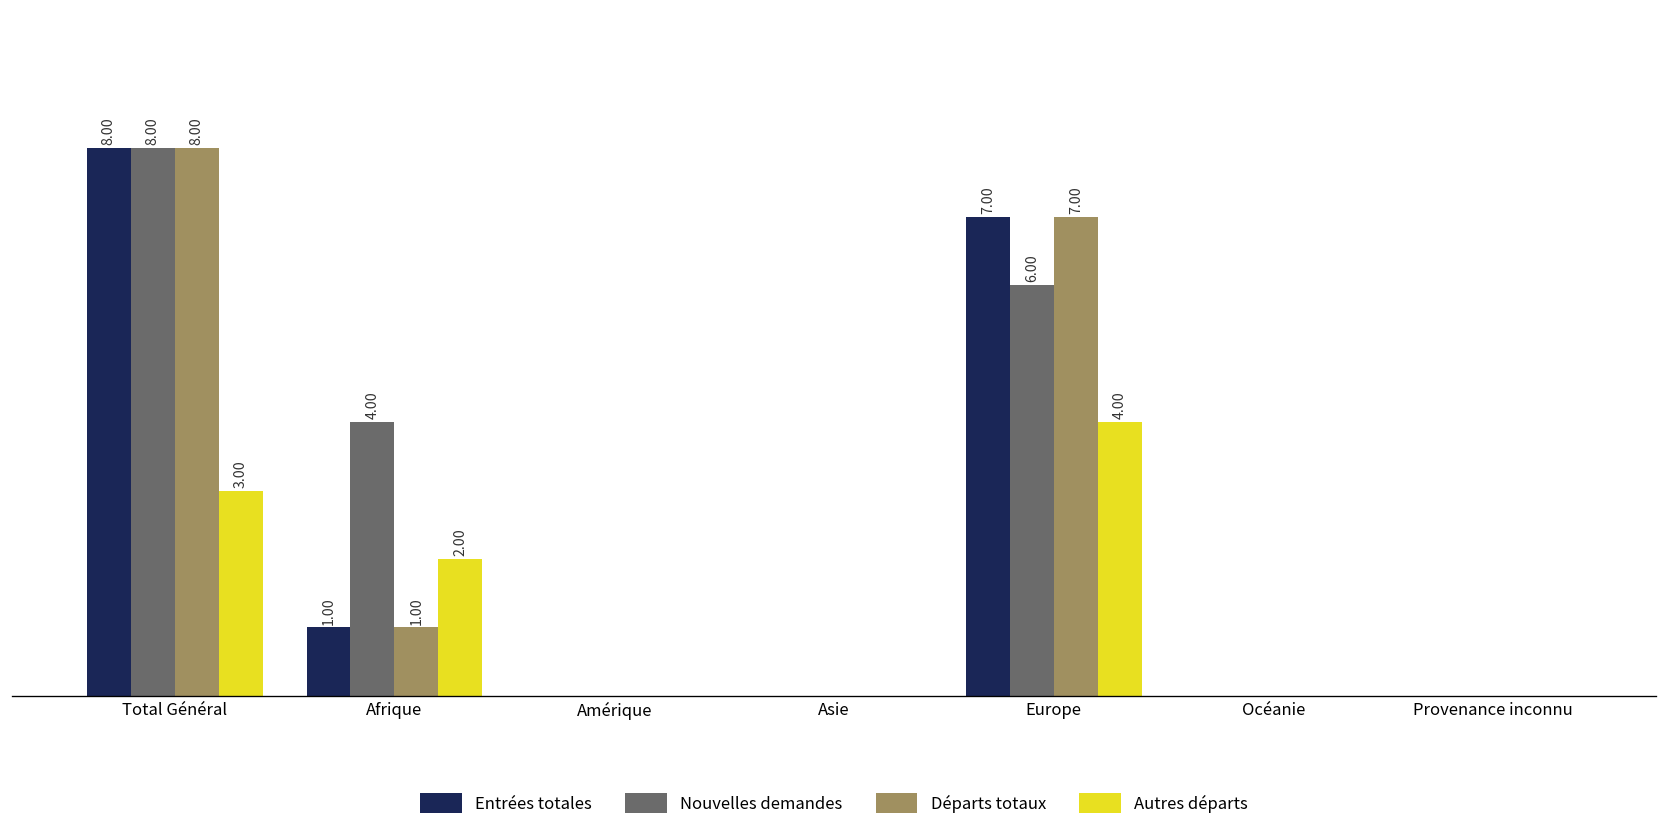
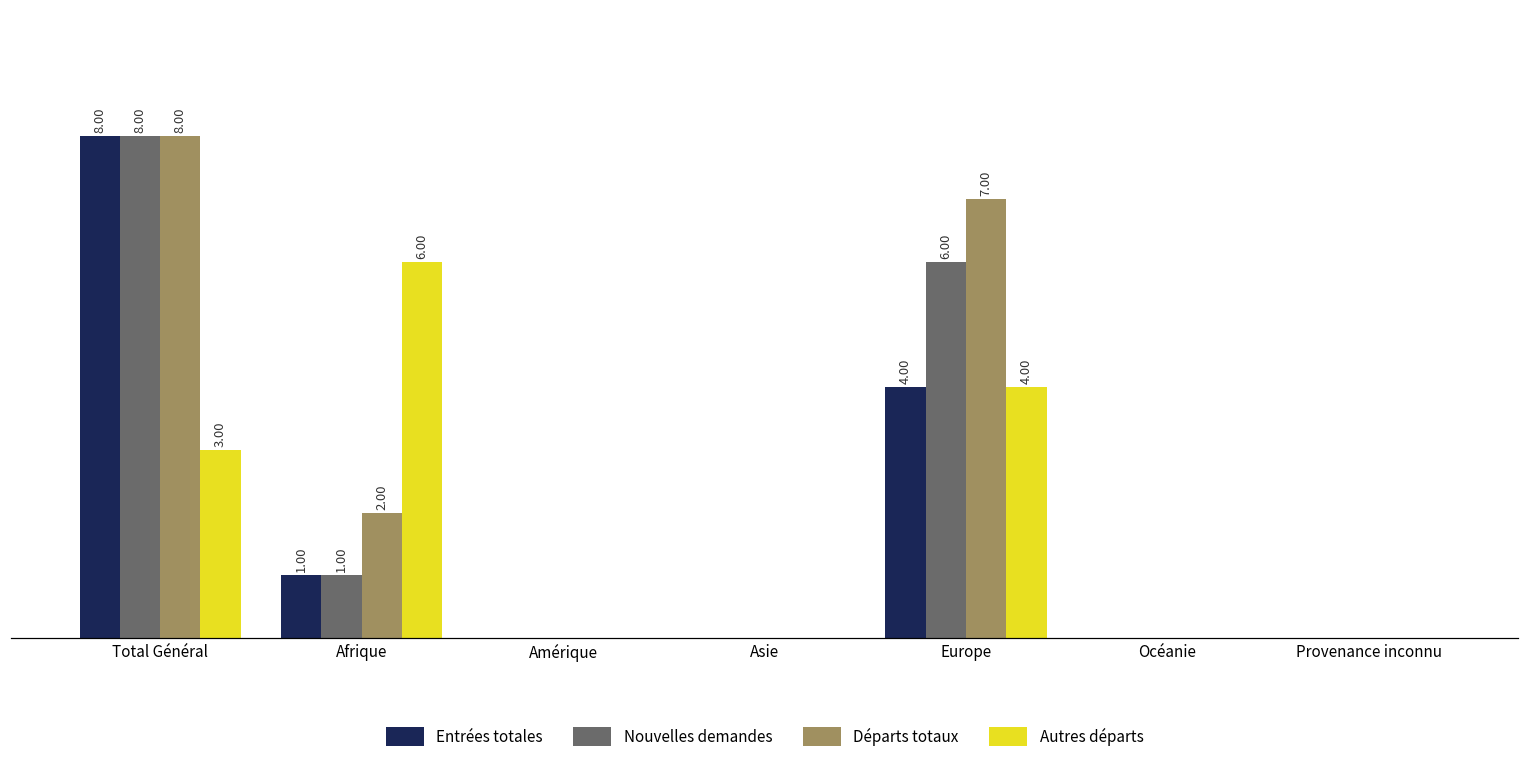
Nouvelles demandes, Afrique: 4.00 -> 1.00
Départs totaux, Afrique: 1.00 -> 2.00
Autres départs, Afrique: 2.00 -> 6.00
Entrées totales, Europe: 7.00 -> 4.00
